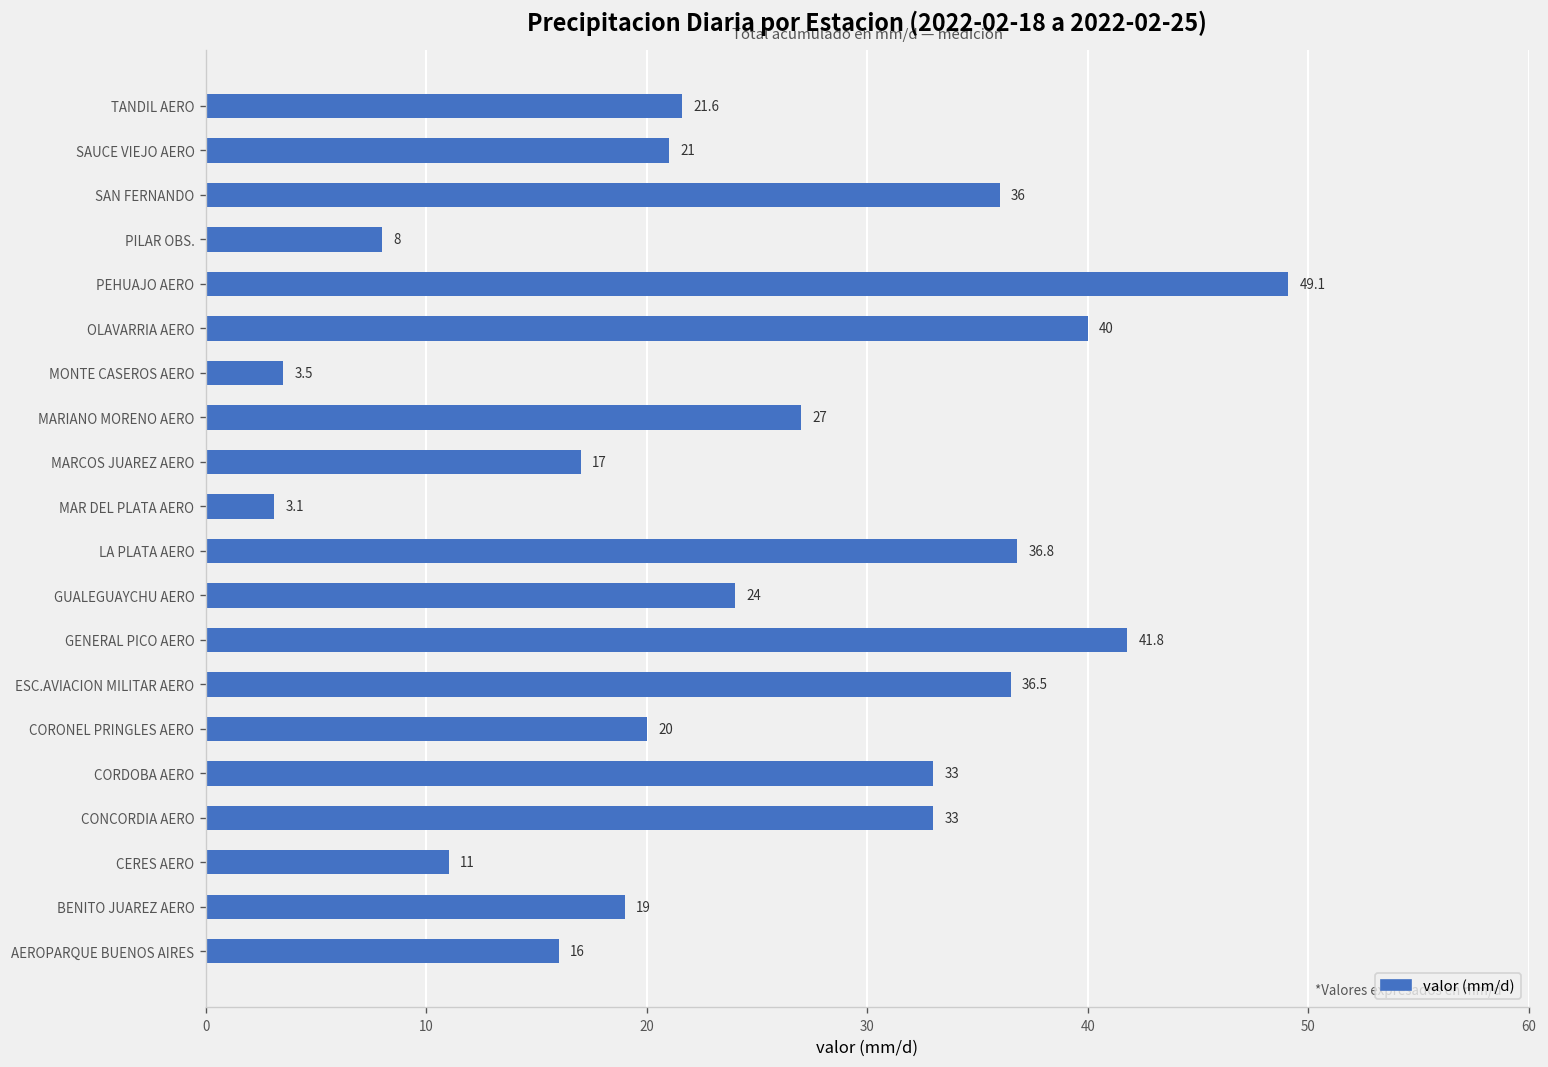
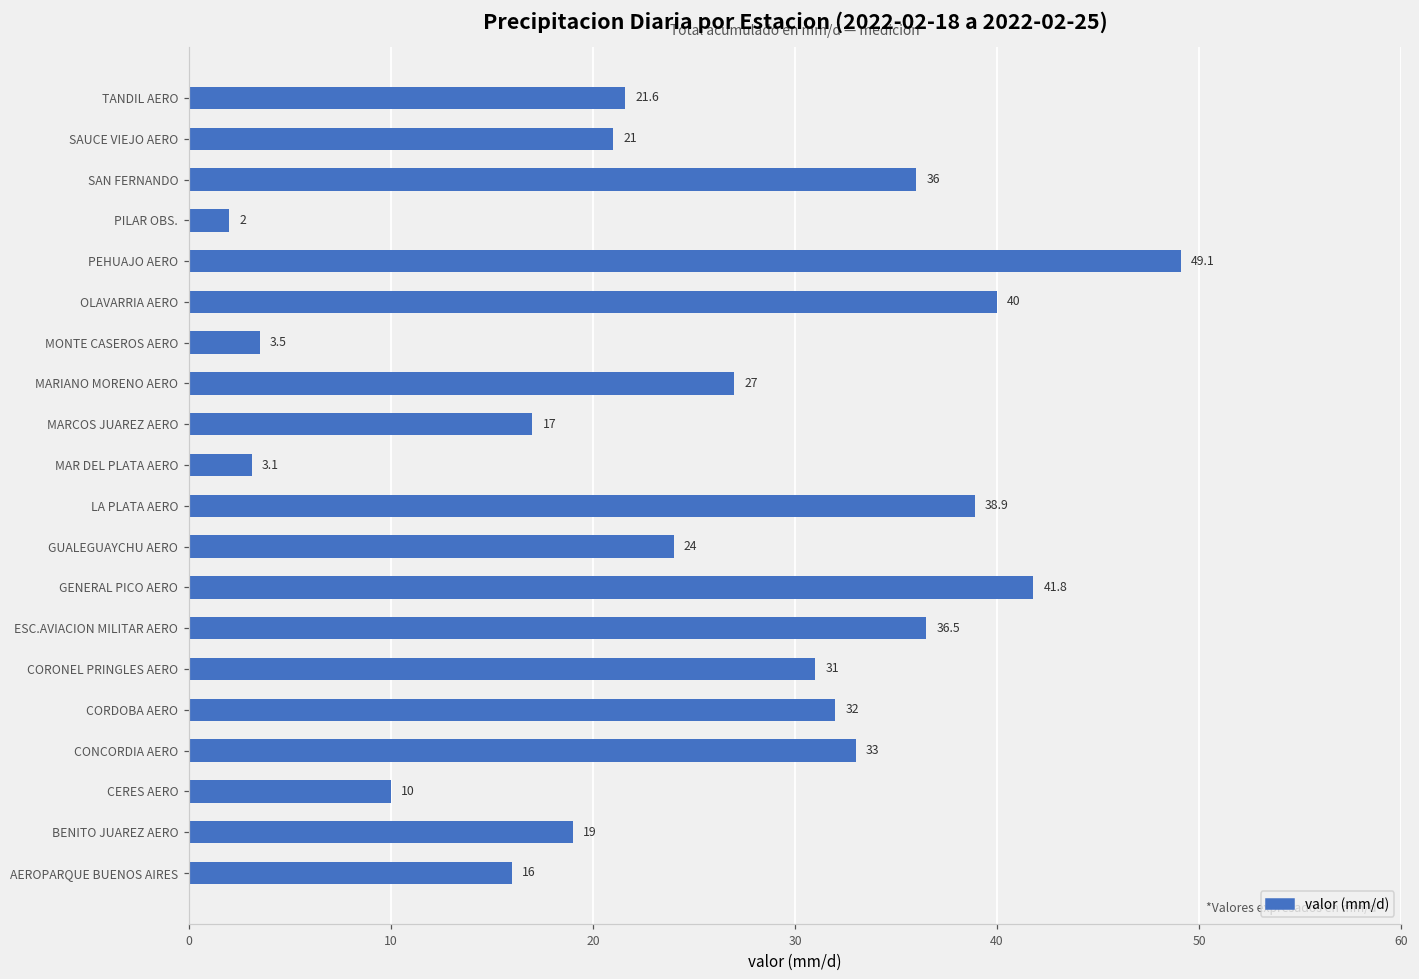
PILAR OBS.: 8 -> 2
LA PLATA AERO: 36.8 -> 38.9
CORONEL PRINGLES AERO: 20 -> 31
CORDOBA AERO: 33 -> 32
CERES AERO: 11 -> 10
